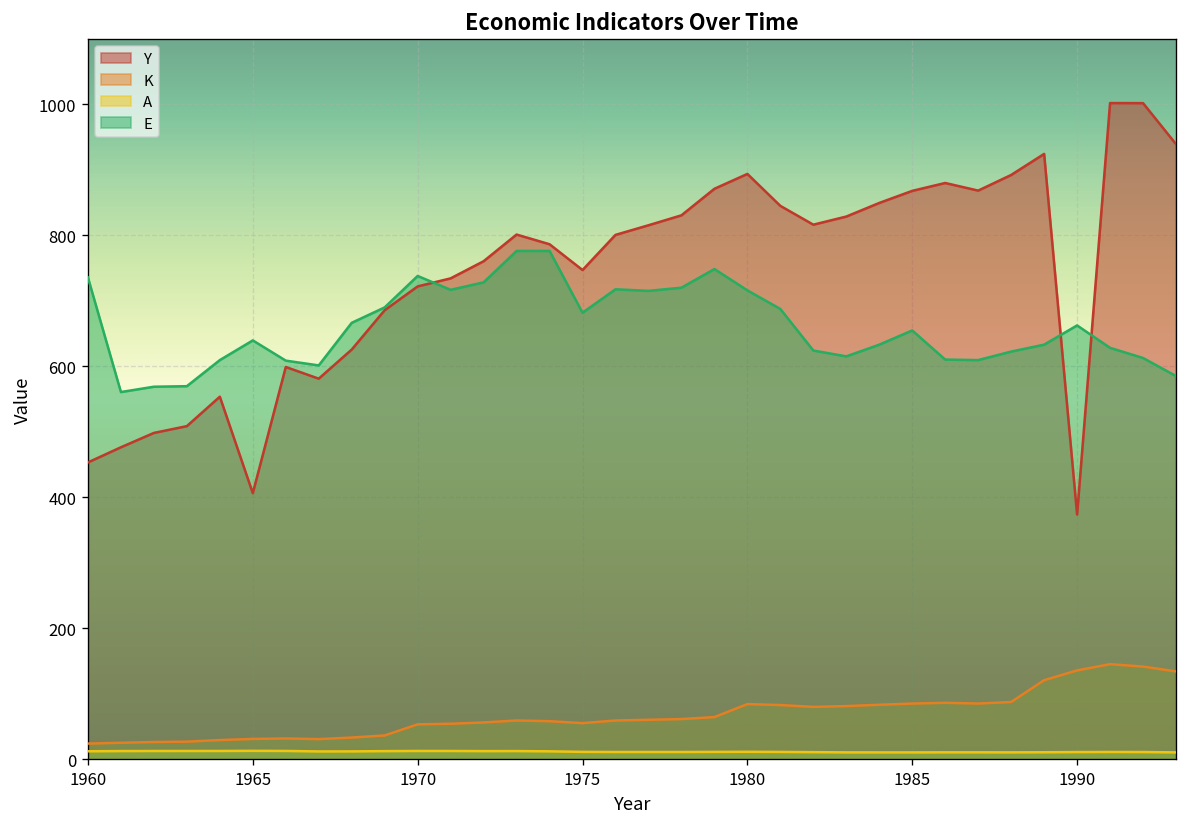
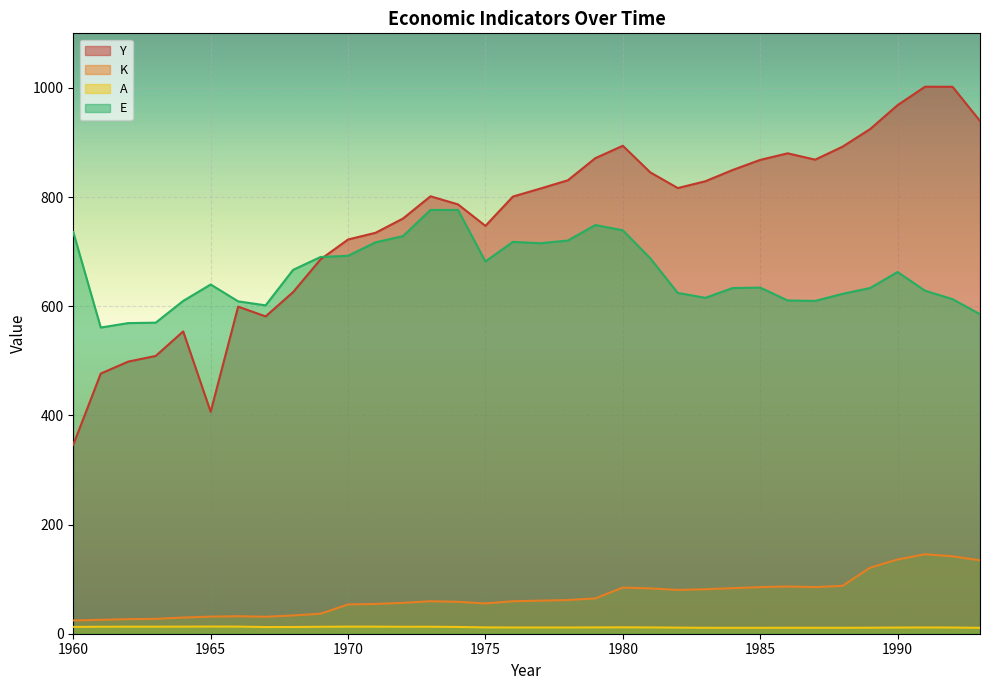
Y, 1960: 450 -> 350
E, 1970: 740 -> 690
E, 1980: 720 -> 740
E, 1985: 660 -> 630
Y, 1990: 370 -> 970
